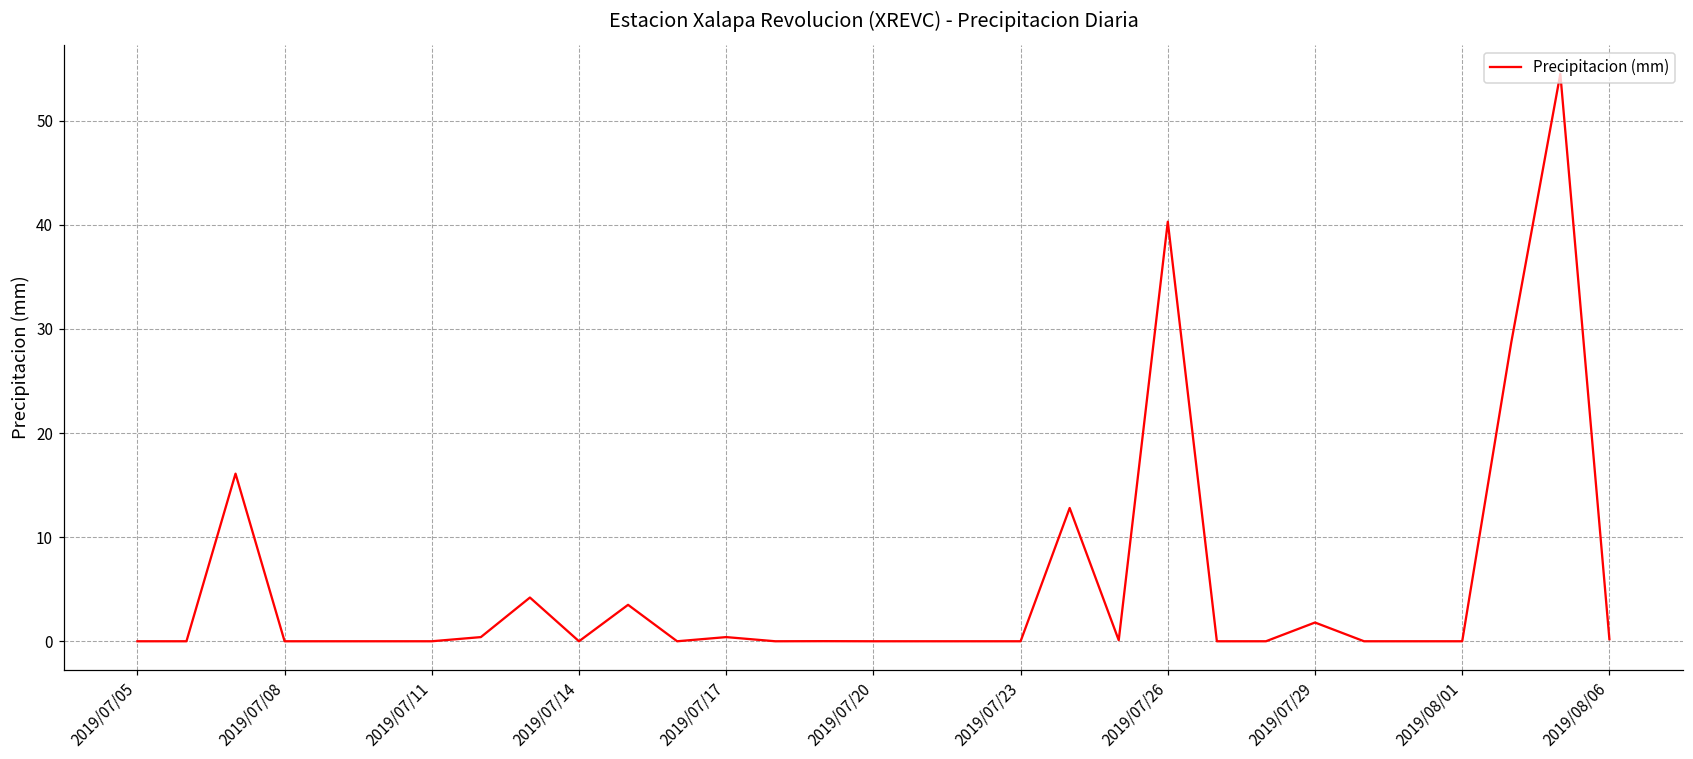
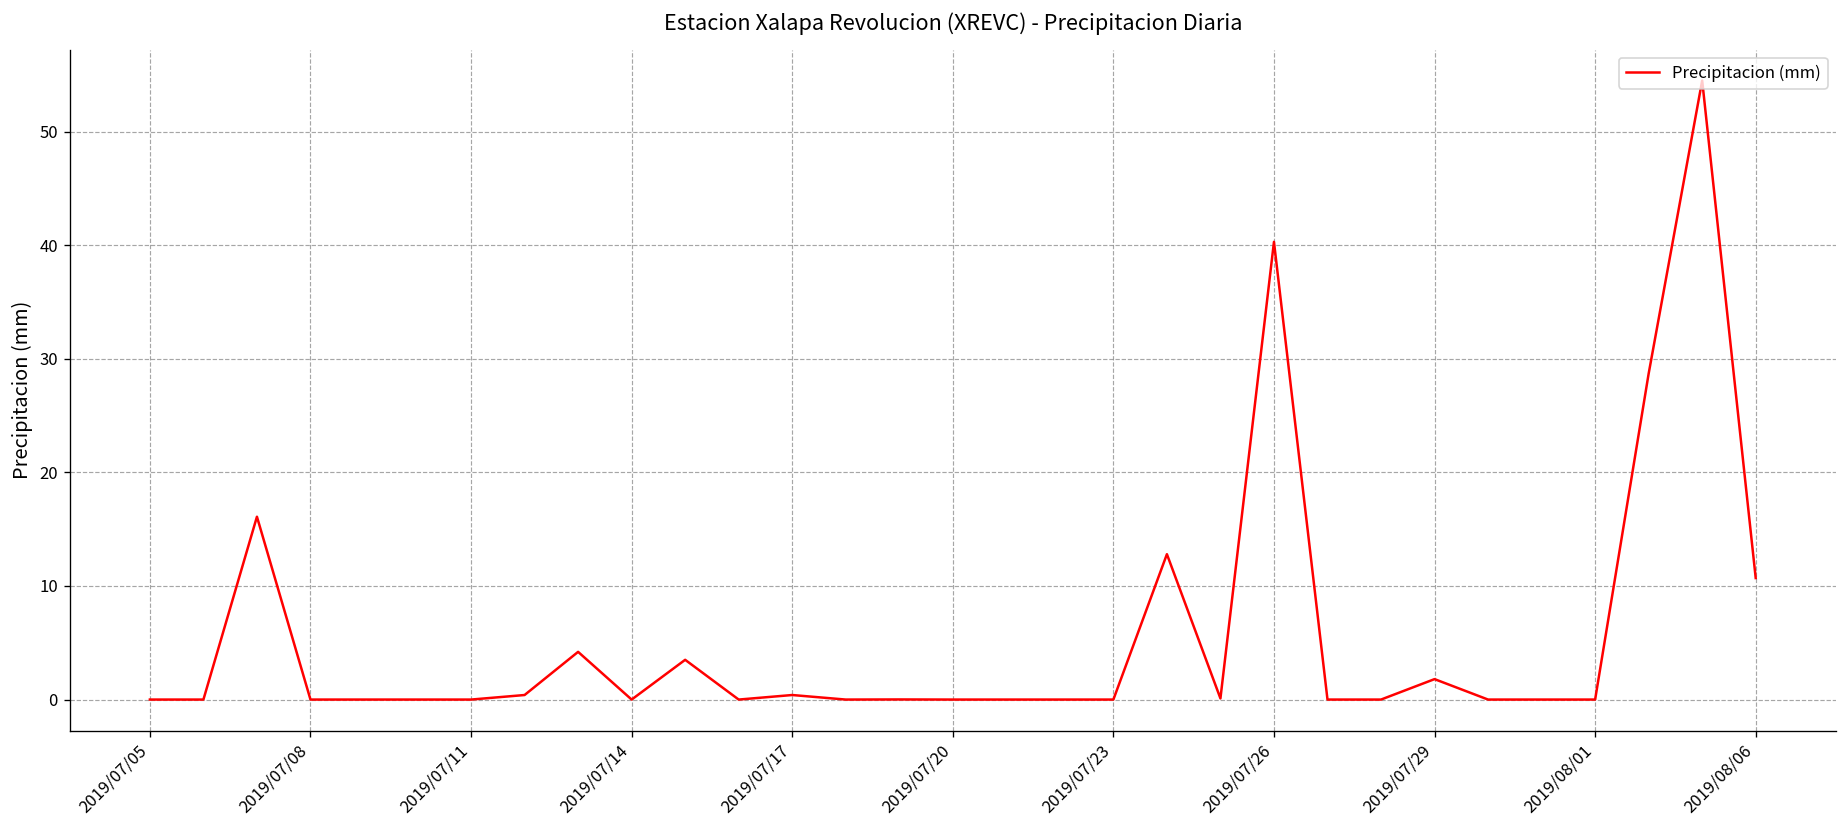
2019/08/06: 0 -> 11
